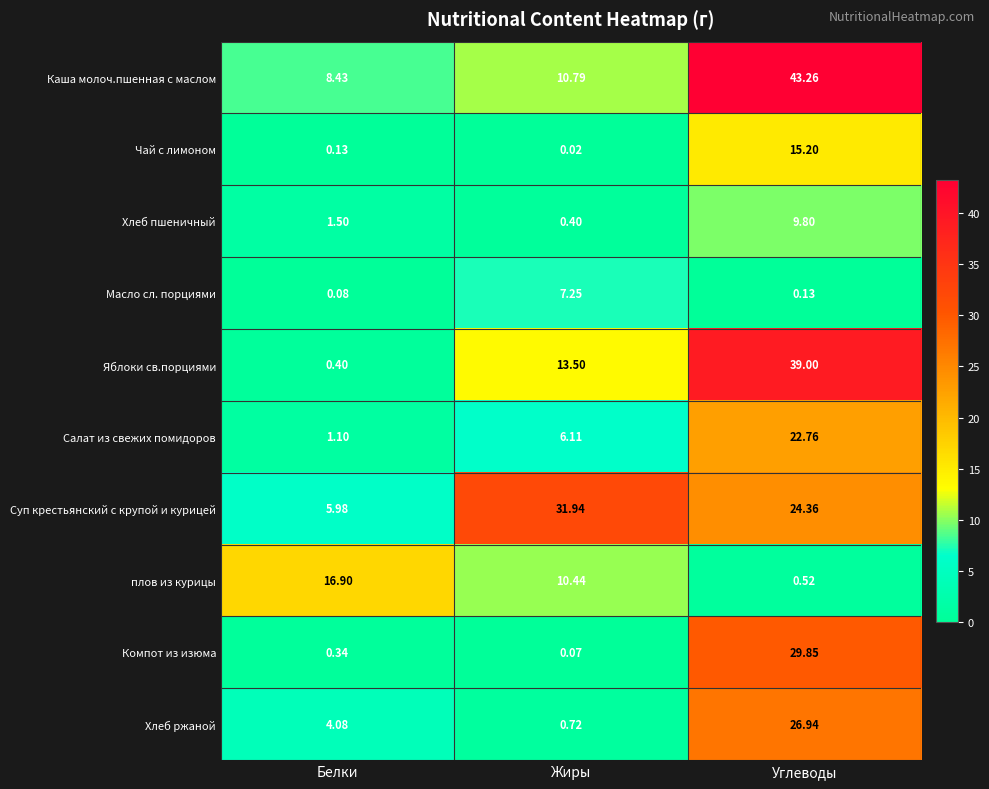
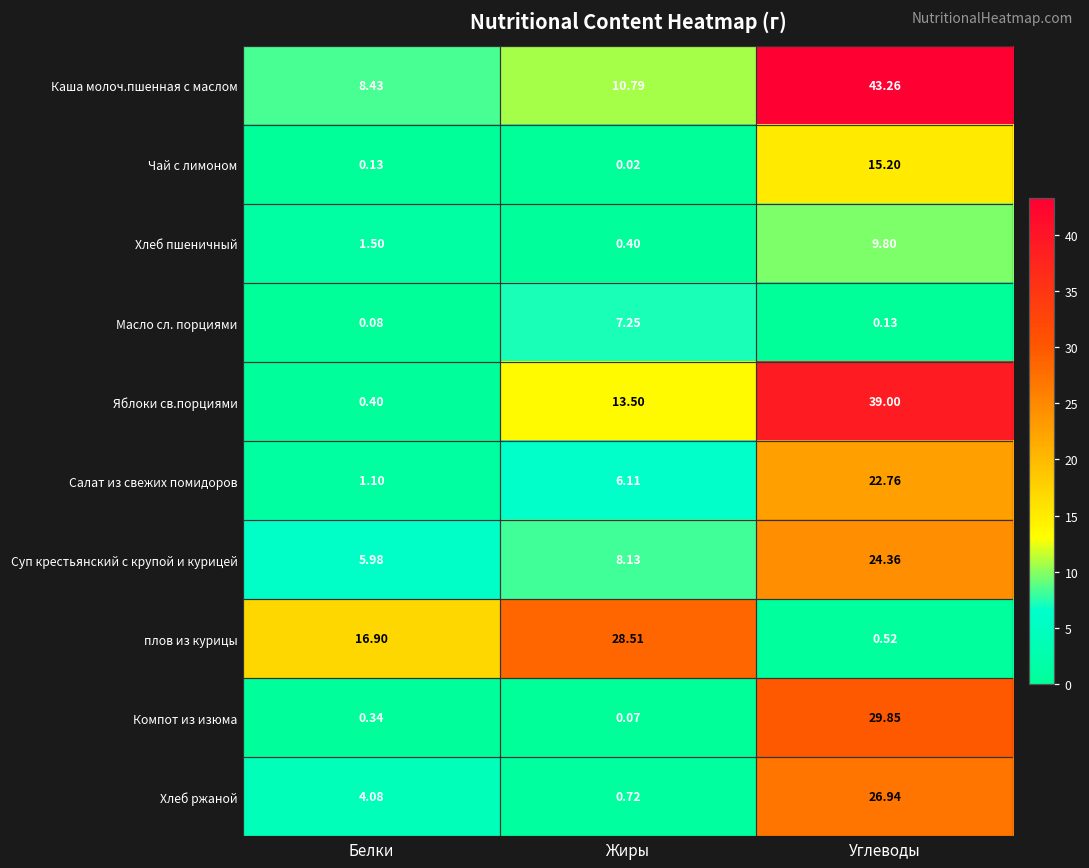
Суп крестьянский с крупой и курицей, Жиры: 31.94 -> 8.13
плов из курицы, Жиры: 10.44 -> 28.51
